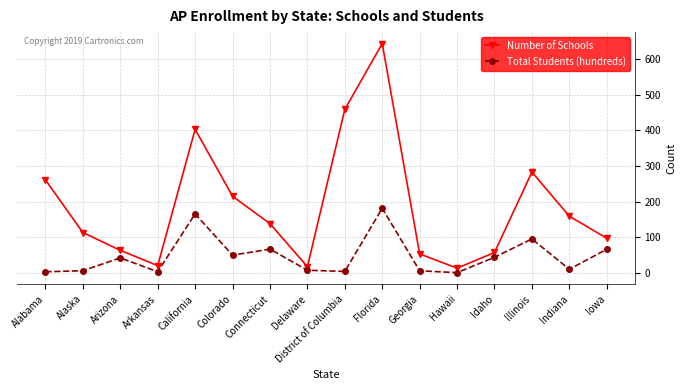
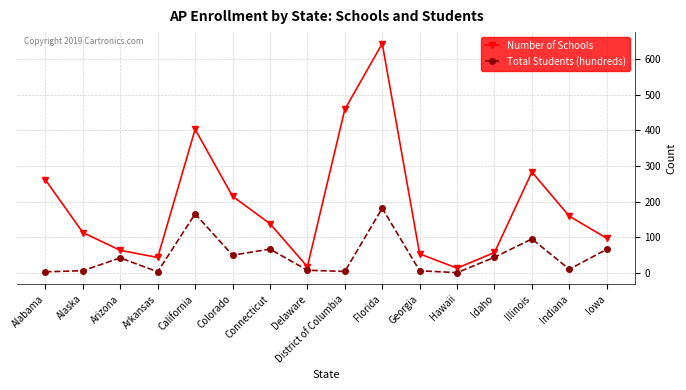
Number of Schools, Arkansas: 20 -> 40
